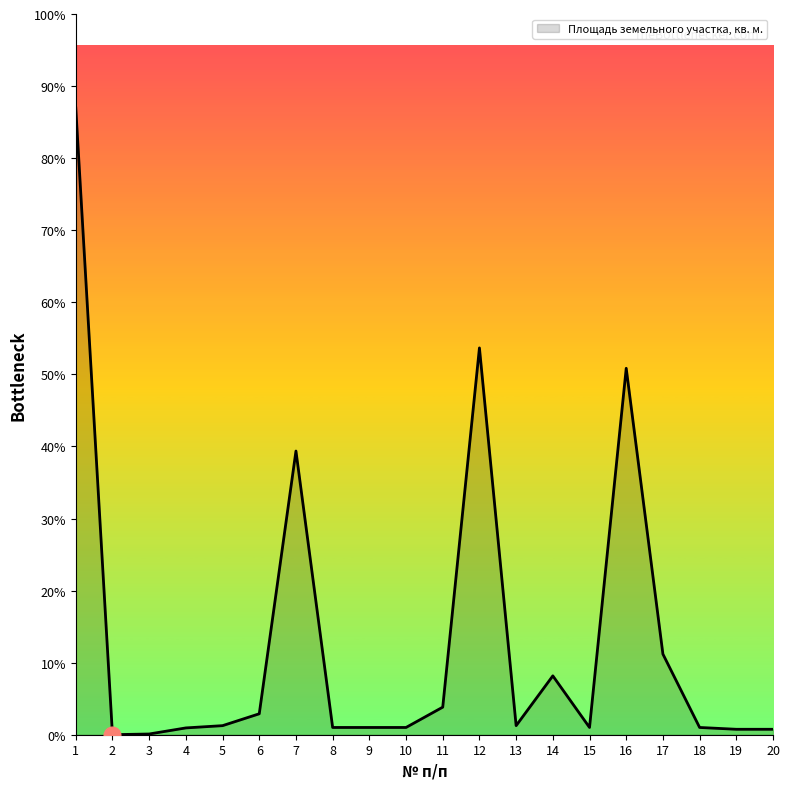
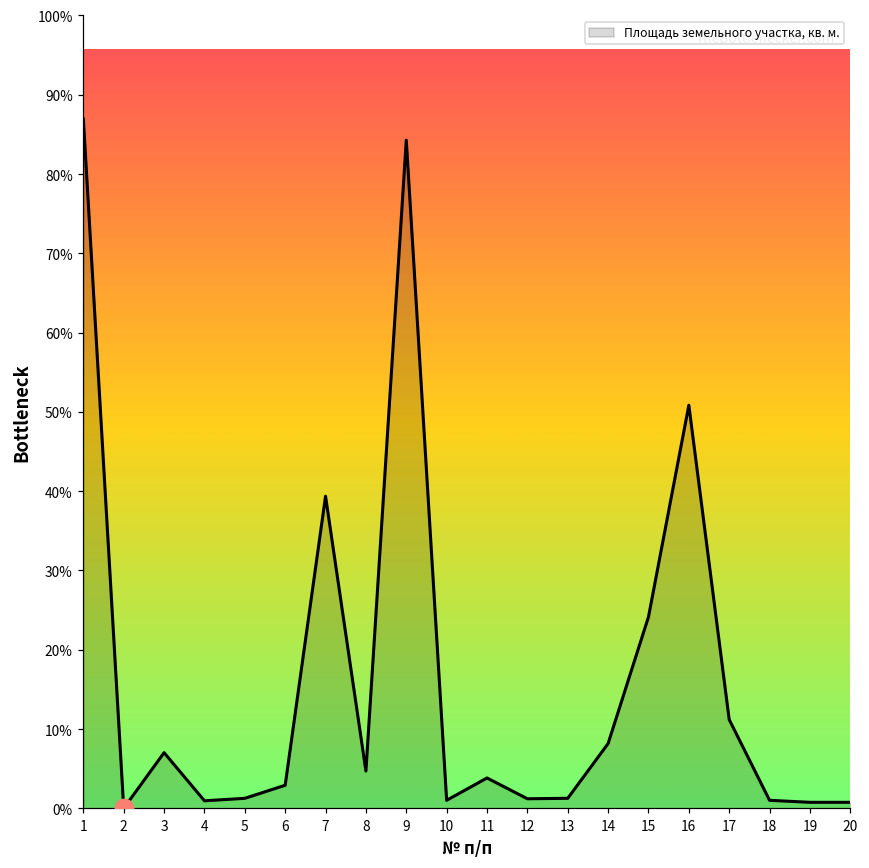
Площадь земельного участка, кв. м., 3: 0% -> 7%
Площадь земельного участка, кв. м., 8: 1% -> 5%
Площадь земельного участка, кв. м., 9: 1% -> 84%
Площадь земельного участка, кв. м., 12: 54% -> 1%
Площадь земельного участка, кв. м., 15: 1% -> 24%
